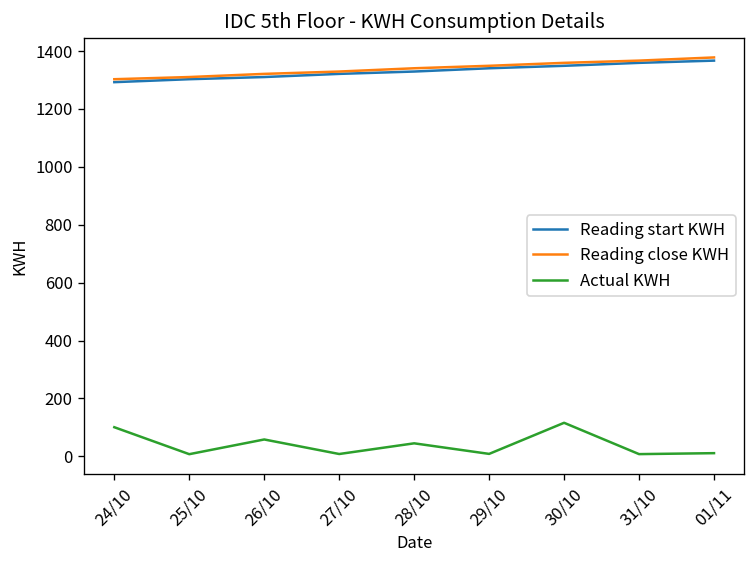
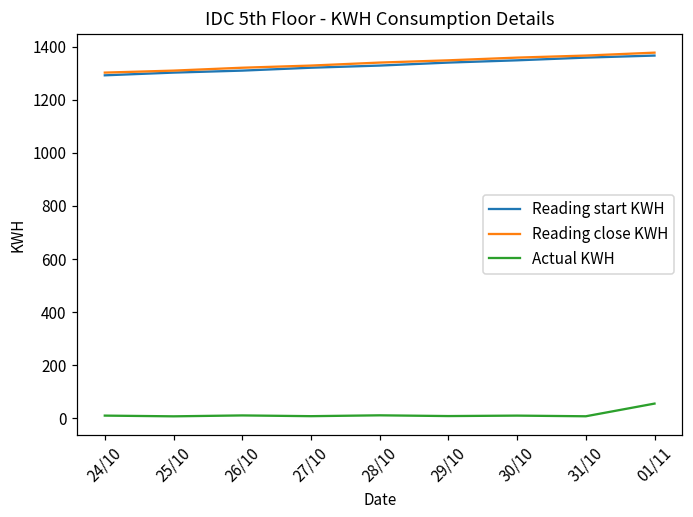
Actual KWH, 24/10: 100 -> 10
Actual KWH, 26/10: 60 -> 10
Actual KWH, 28/10: 50 -> 10
Actual KWH, 30/10: 120 -> 10
Actual KWH, 01/11: 10 -> 60
